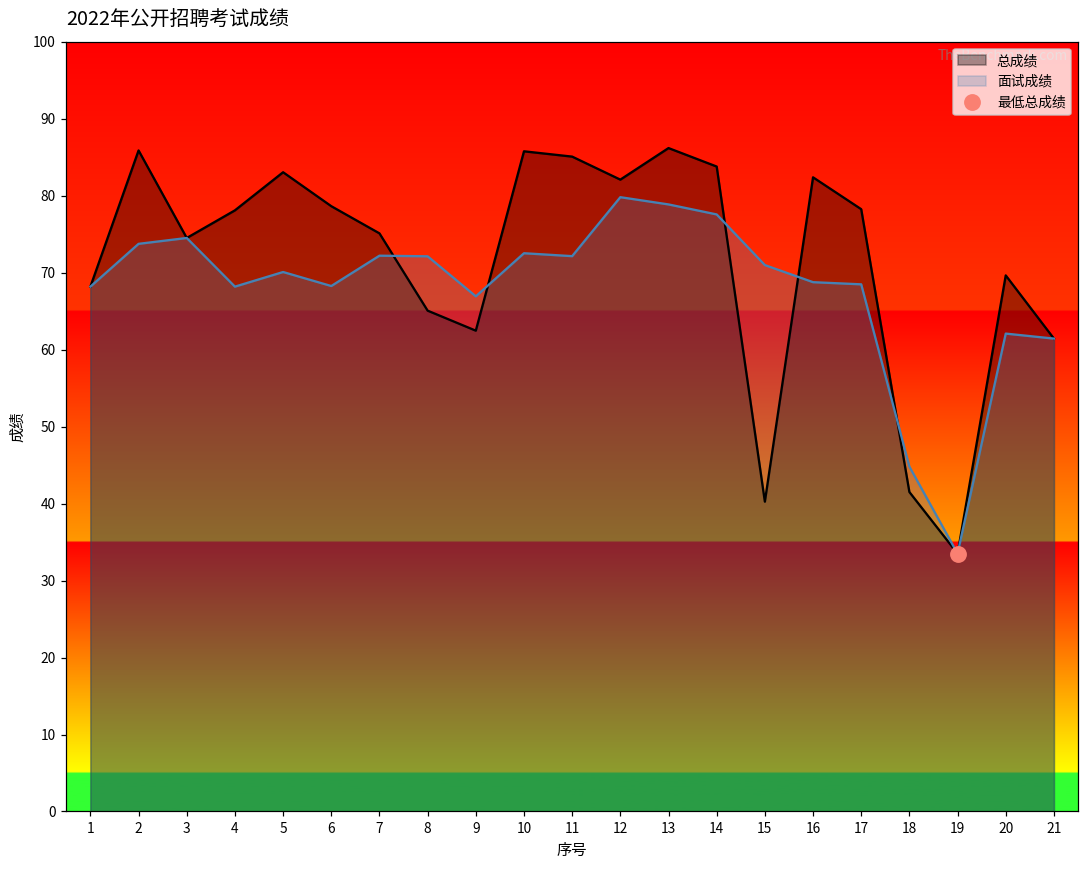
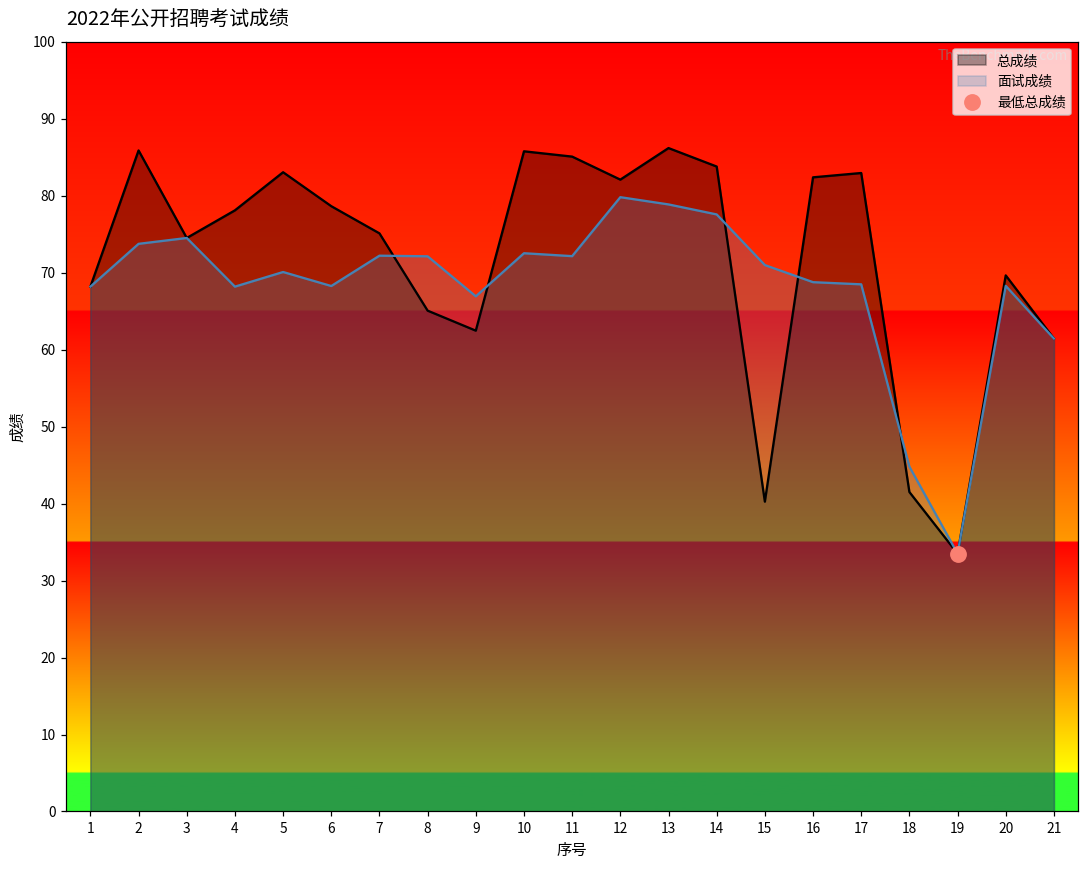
总成绩, 17: 78 -> 83
面试成绩, 20: 62 -> 68
